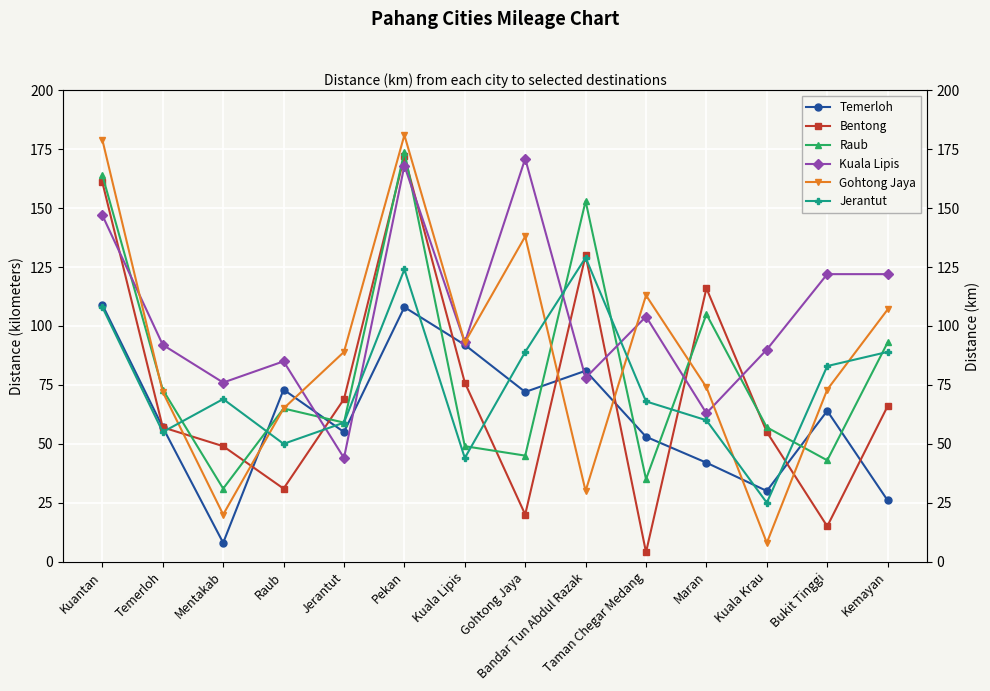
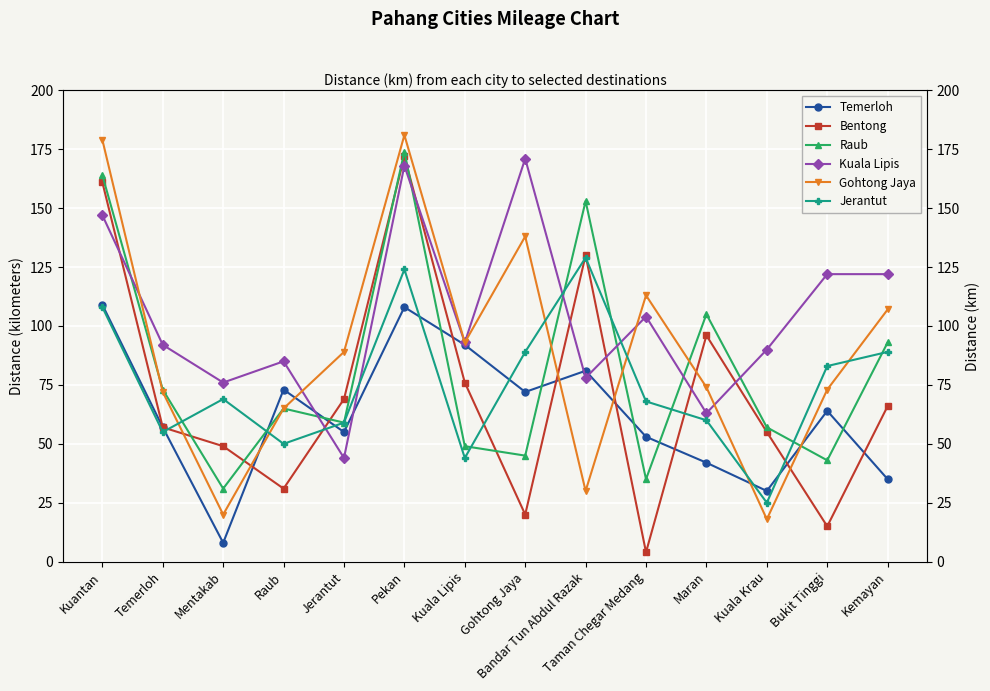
Bentong, Maran: 116 -> 96
Gohtong Jaya, Kuala Krau: 8 -> 18
Temerloh, Kemayan: 26 -> 35
